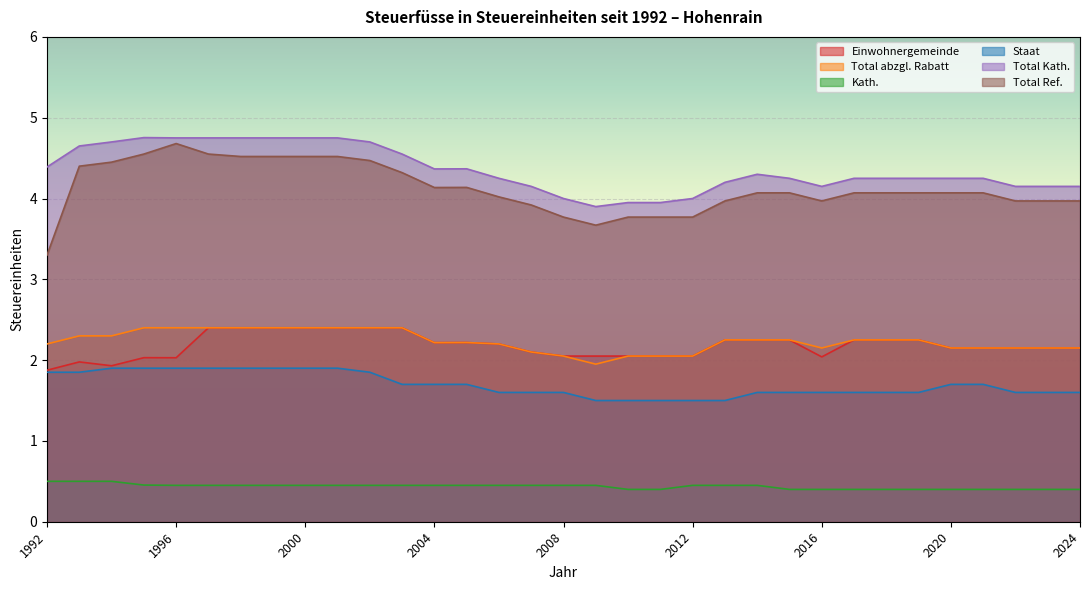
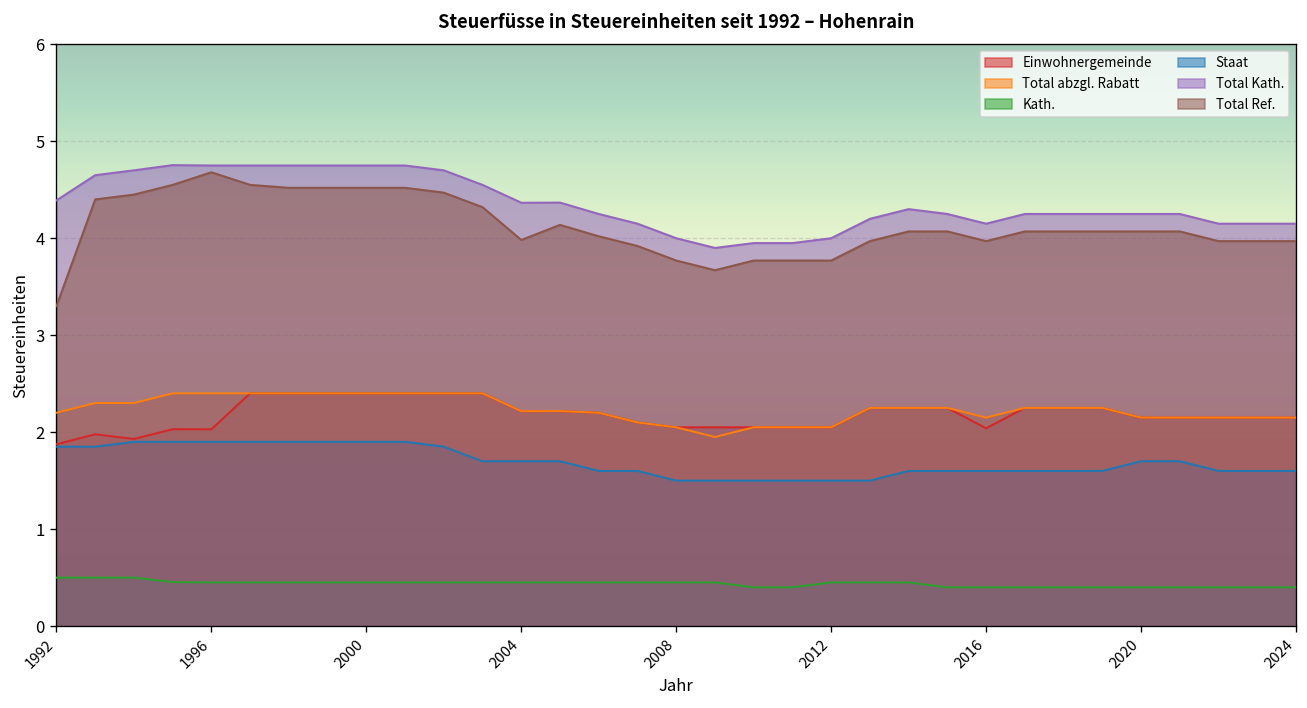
Total Ref., 2004: 4.1 -> 4.0
Staat, 2008: 1.6 -> 1.5
